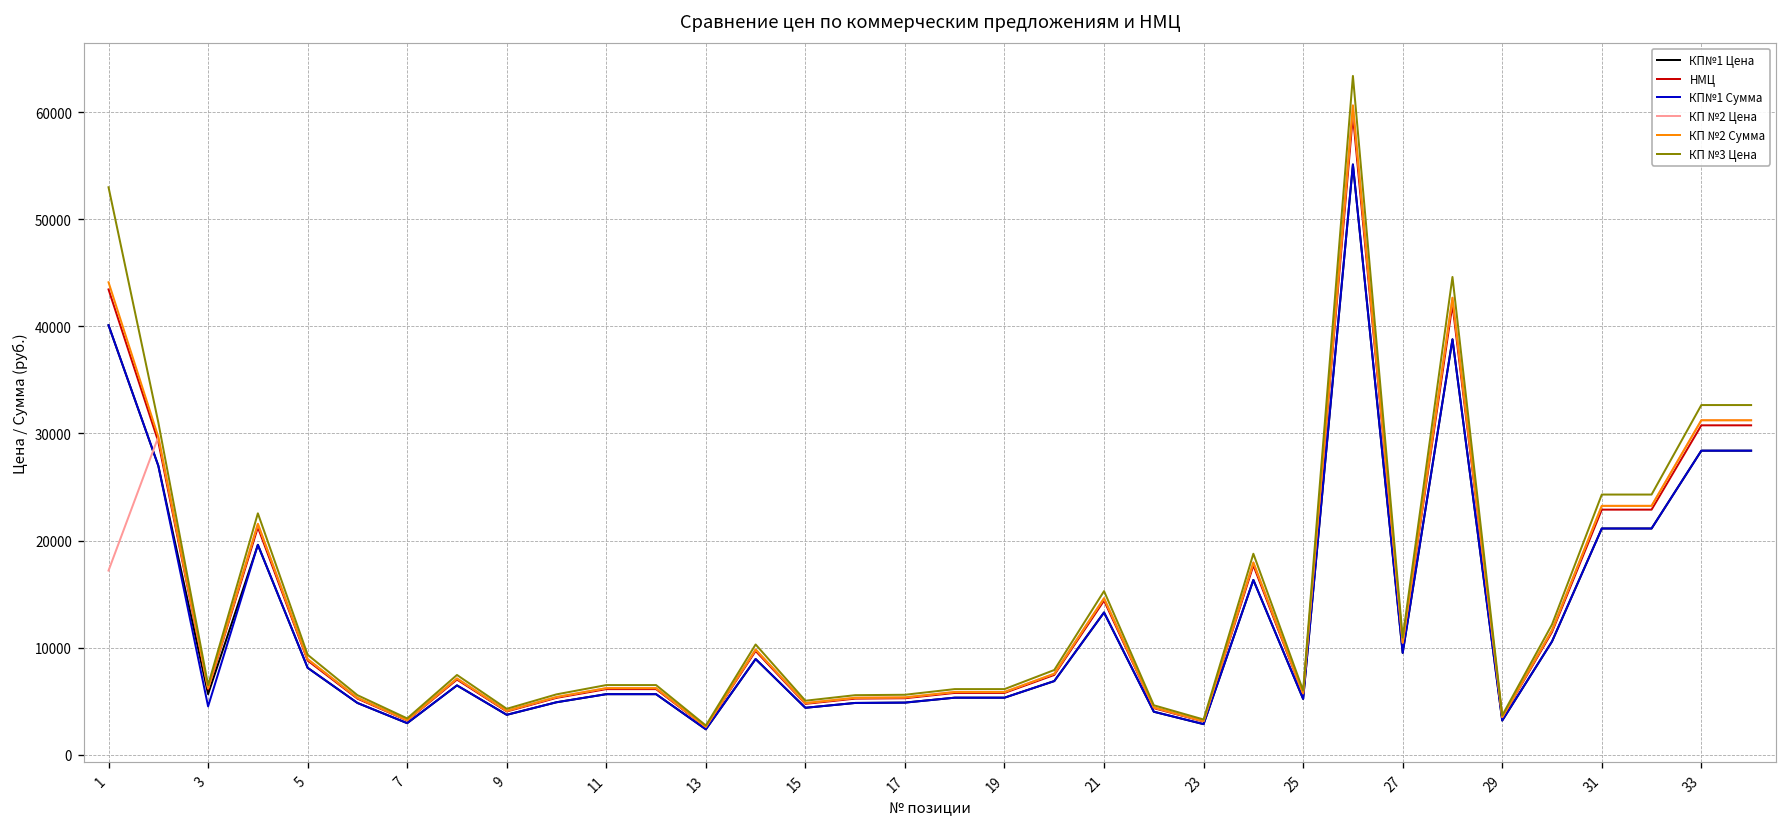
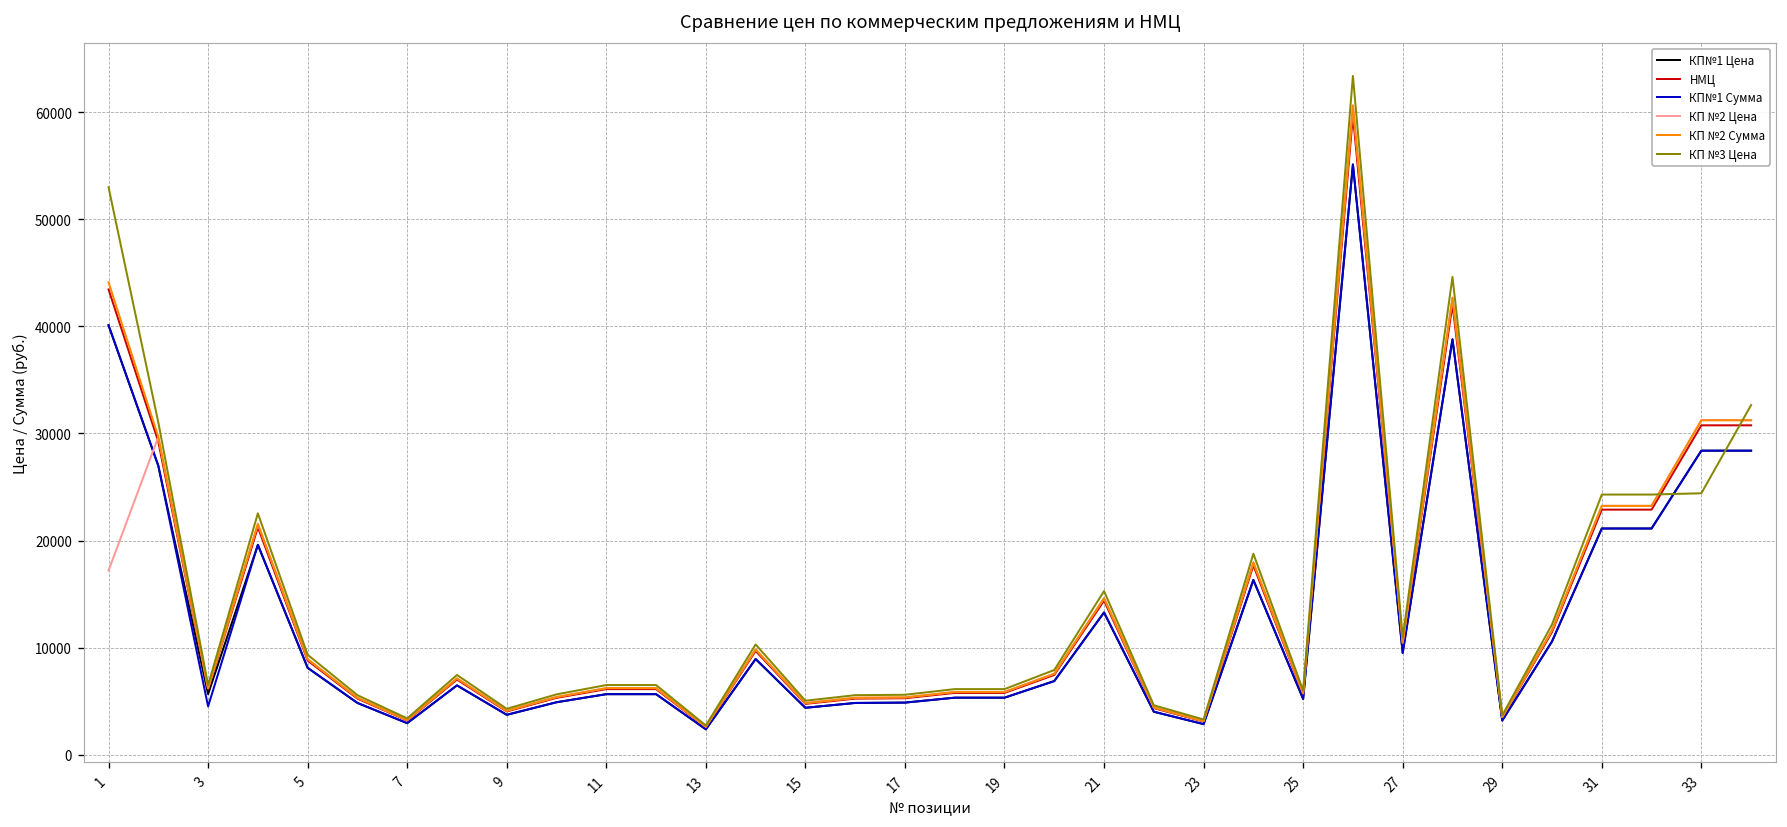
КП №3 Цена, 33: 33000 -> 24000
